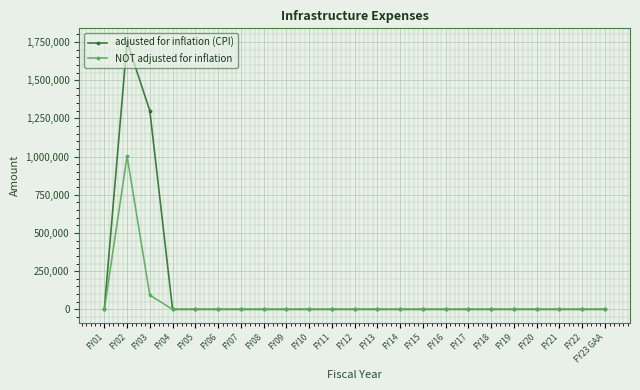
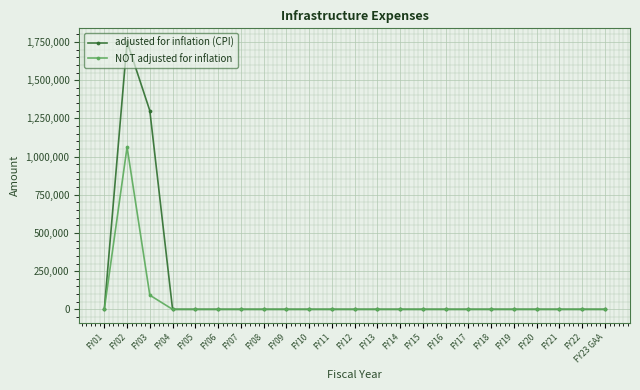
NOT adjusted for inflation, FY02: 1,000,000 -> 1,060,000
